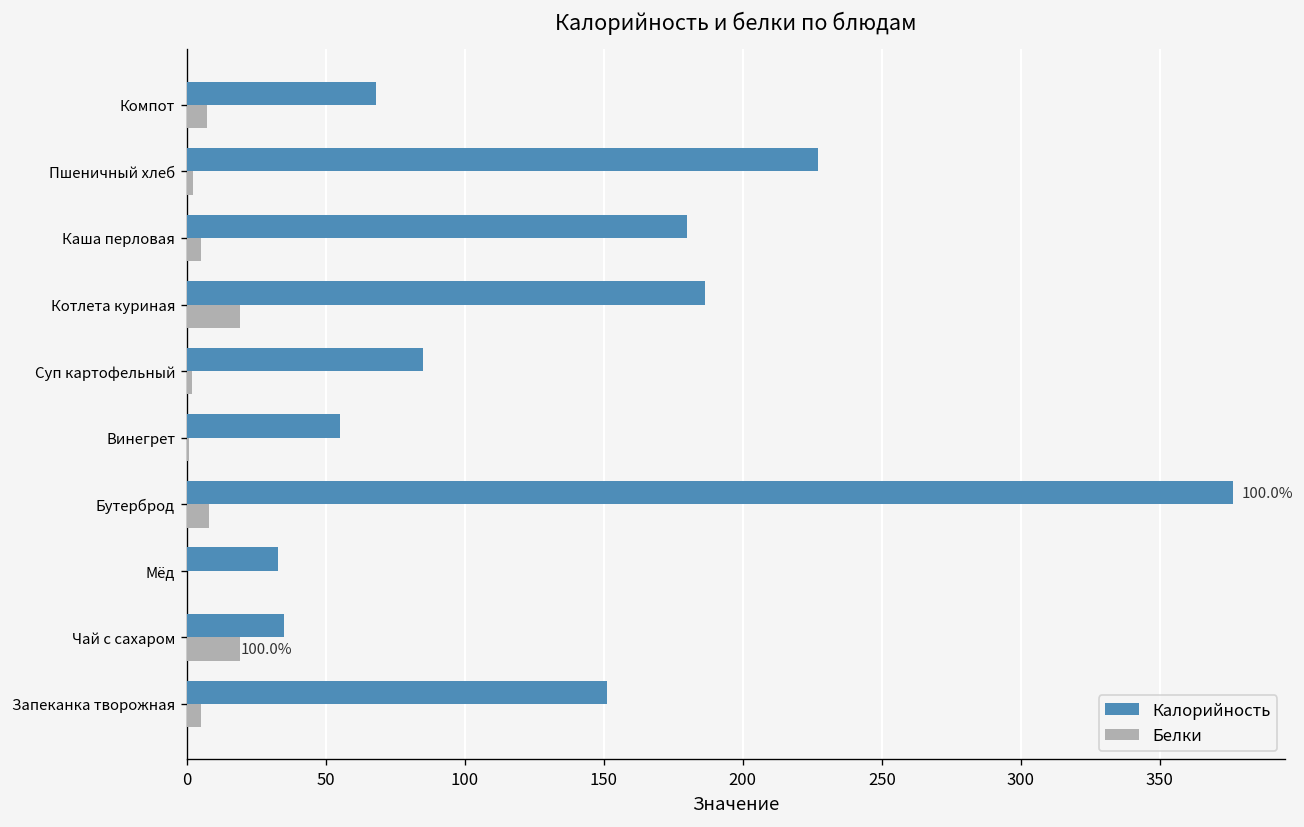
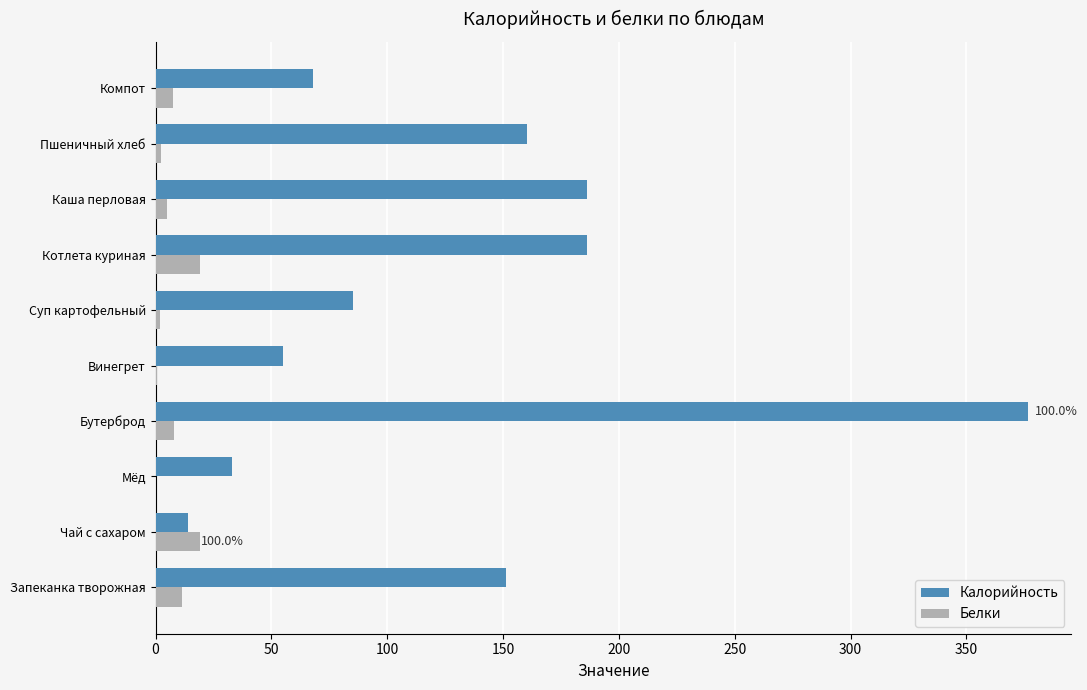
Калорийность, Пшеничный хлеб: 227 -> 160
Калорийность, Каша перловая: 180 -> 186
Калорийность, Чай с сахаром: 35 -> 14
Белки, Запеканка творожная: 5 -> 11
